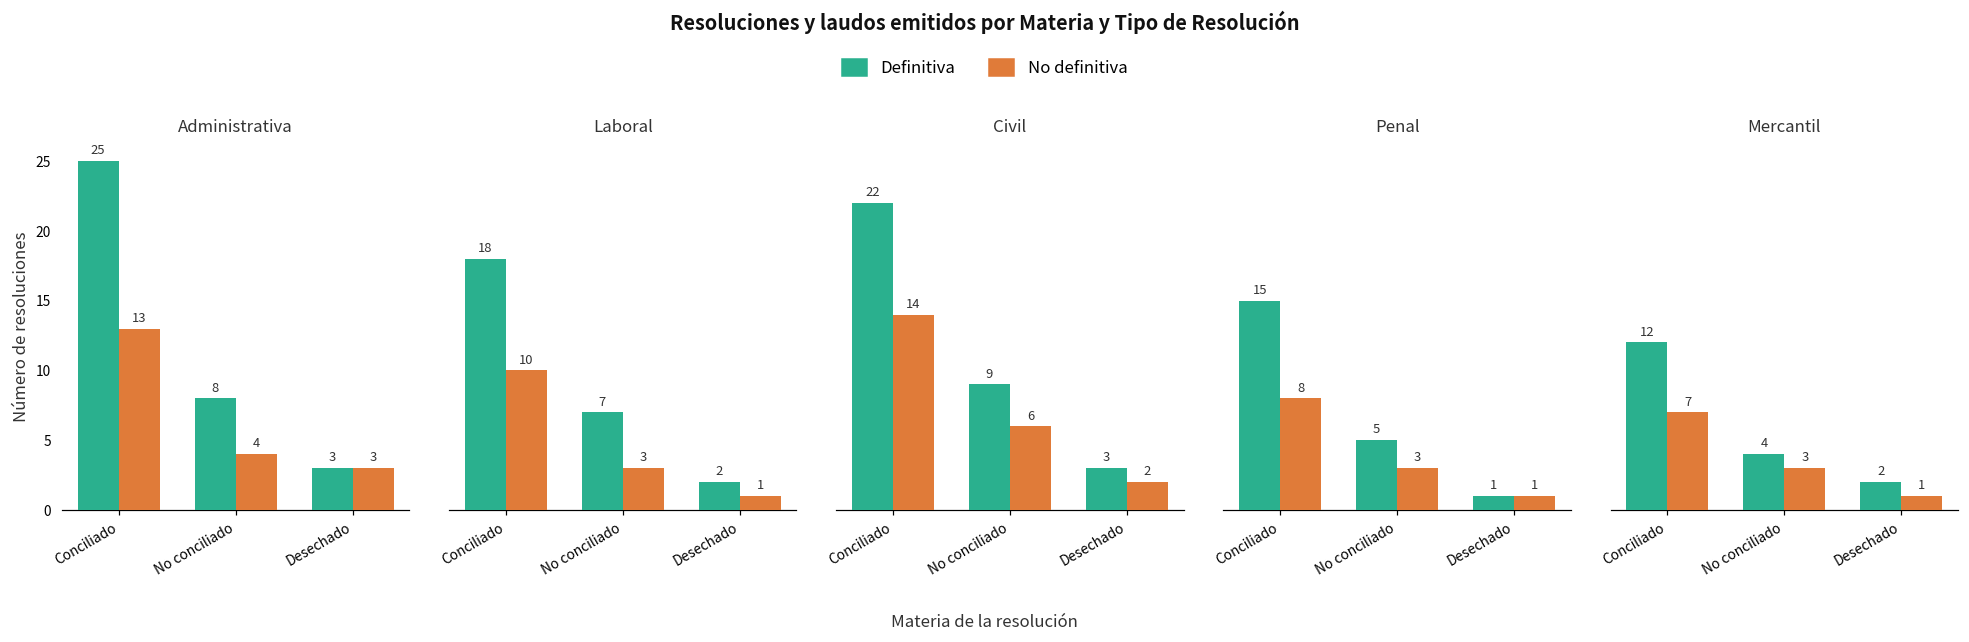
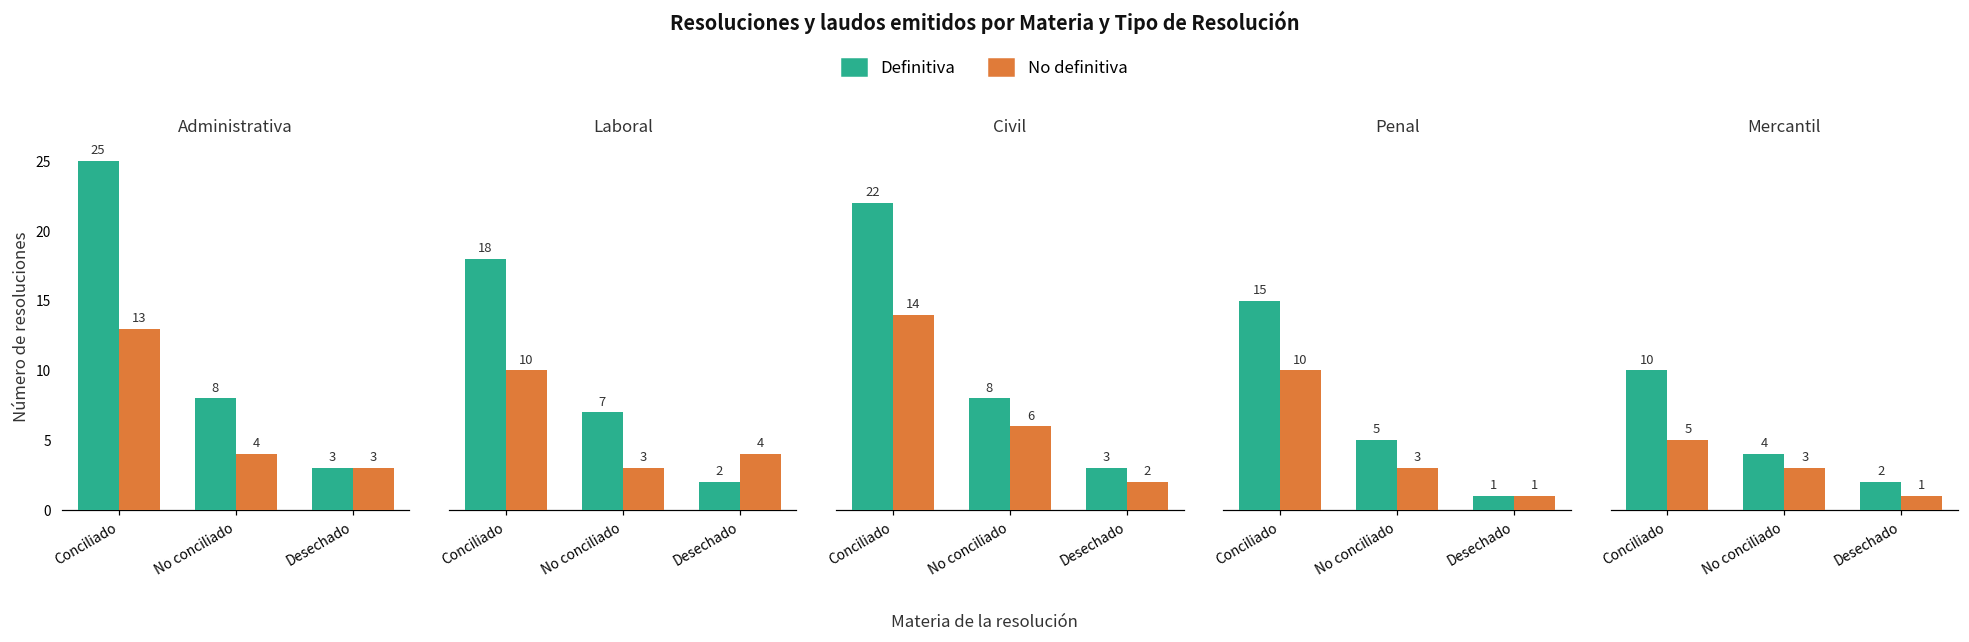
Laboral, No definitiva, Desechado: 1 -> 4
Civil, Definitiva, No conciliado: 9 -> 8
Penal, No definitiva, Conciliado: 8 -> 10
Mercantil, Definitiva, Conciliado: 12 -> 10
Mercantil, No definitiva, Conciliado: 7 -> 5
